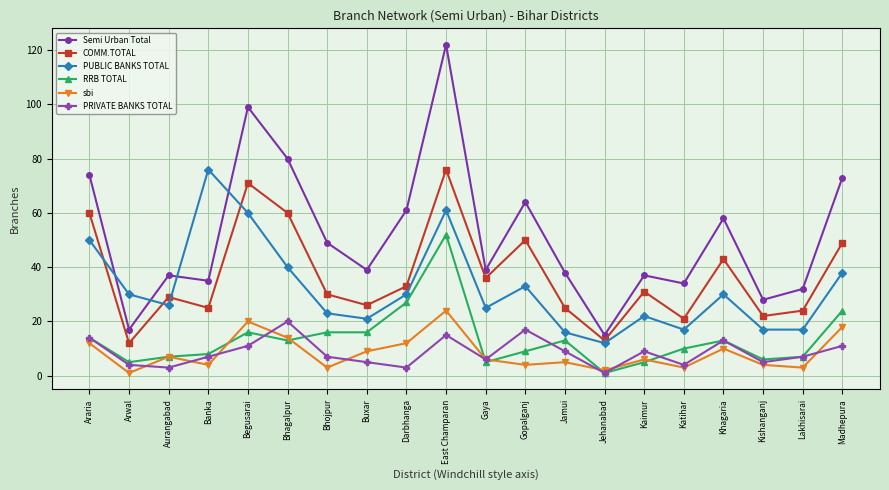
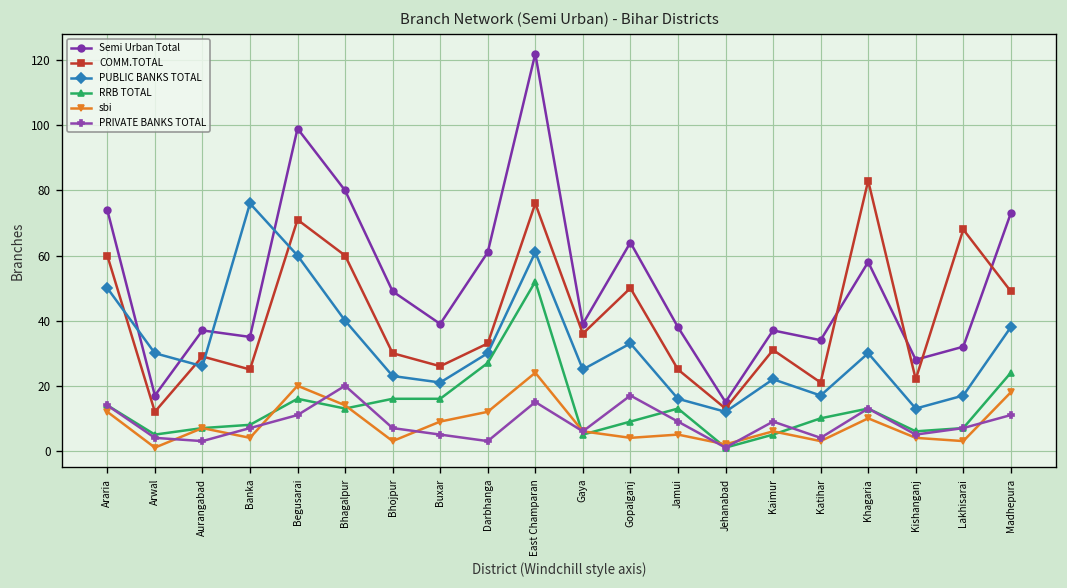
COMM.TOTAL, Khagaria: 43 -> 83
PUBLIC BANKS TOTAL, Kishanganj: 17 -> 13
COMM.TOTAL, Lakhisarai: 24 -> 68
